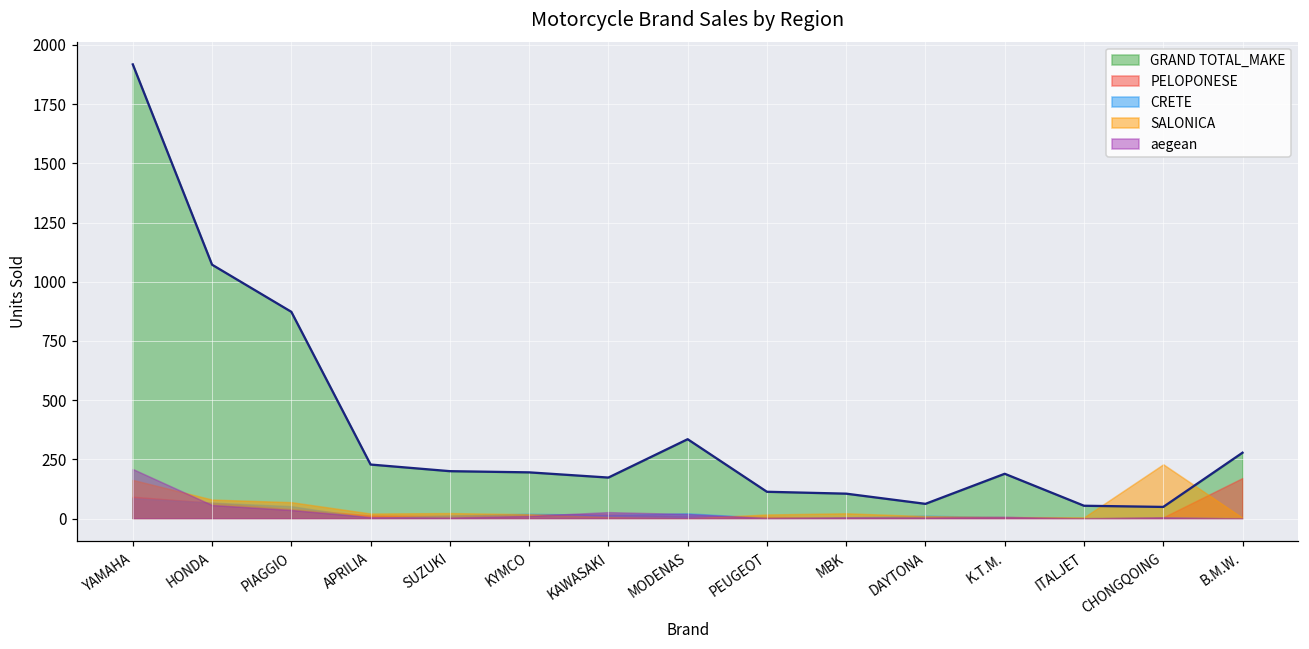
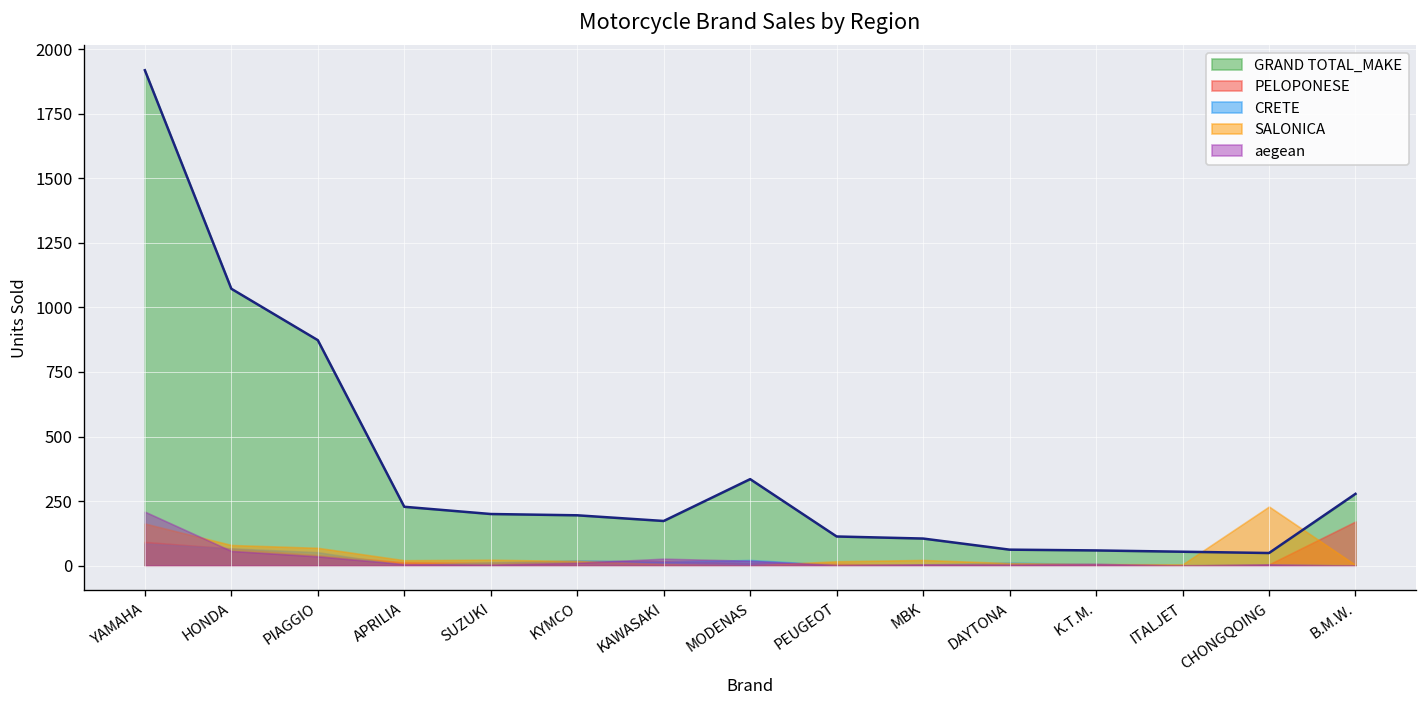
GRAND TOTAL_MAKE, K.T.M.: 190 -> 60
